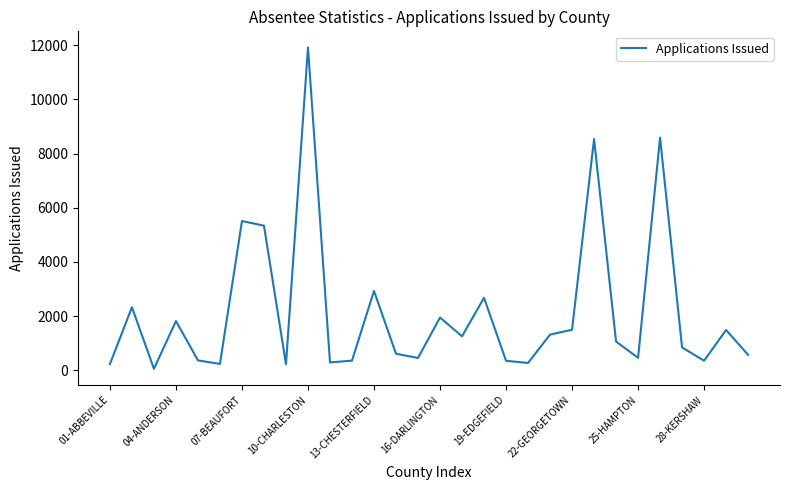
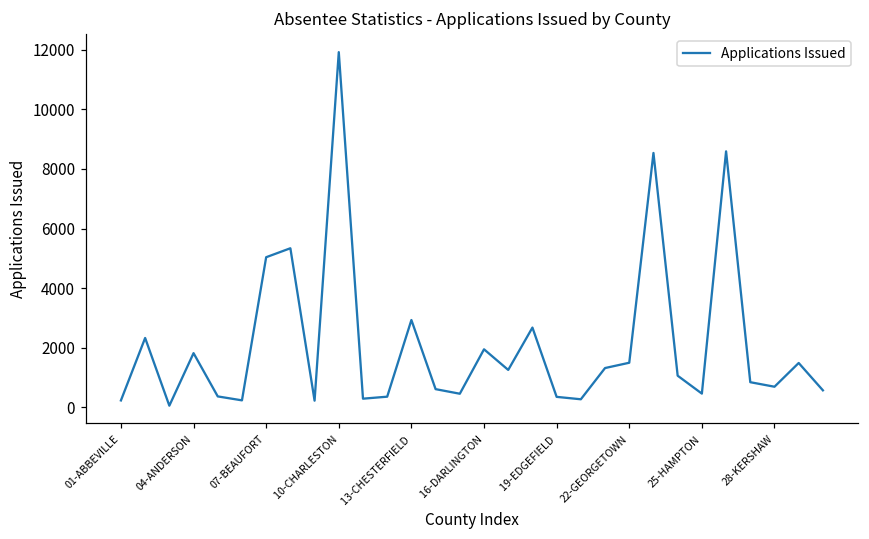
07-BEAUFORT: 5500 -> 5000
28-KERSHAW: 400 -> 700
